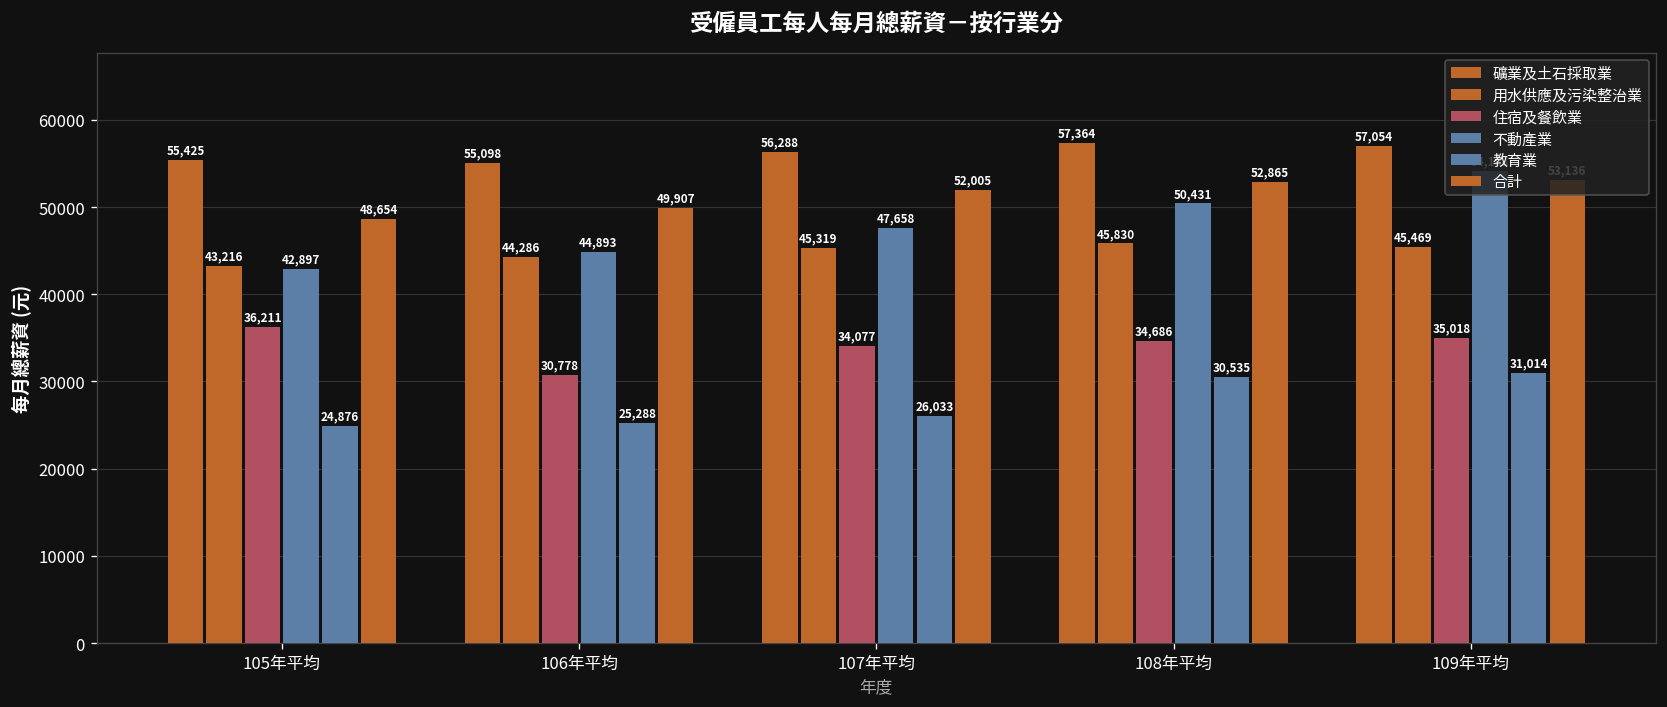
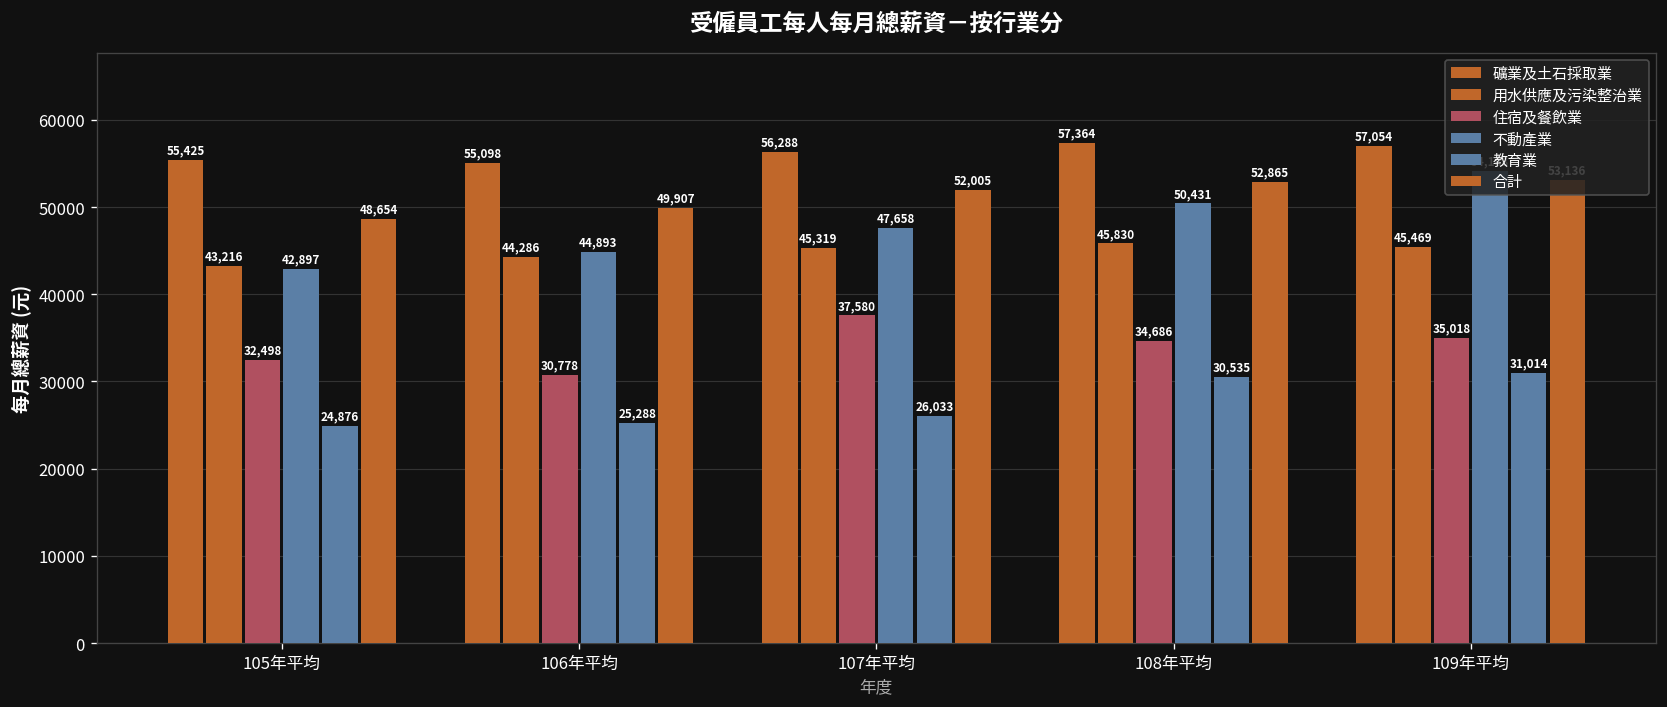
住宿及餐飲業, 105年平均: 36,211 -> 32,498
住宿及餐飲業, 107年平均: 34,077 -> 37,580
